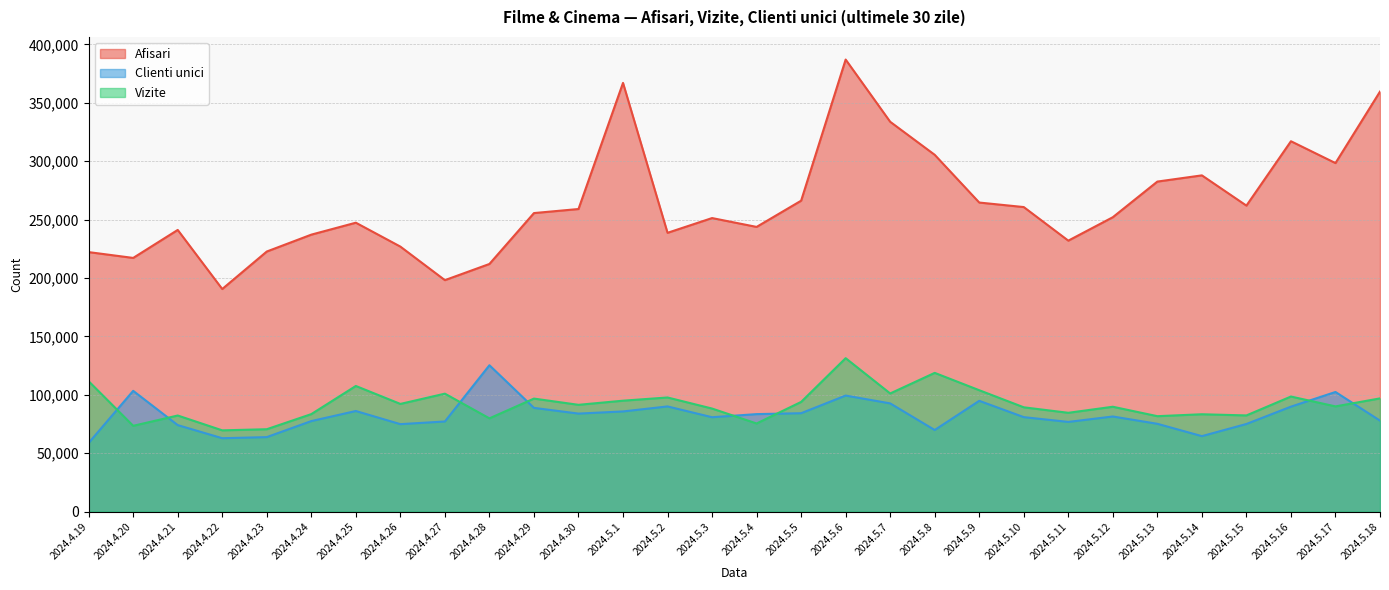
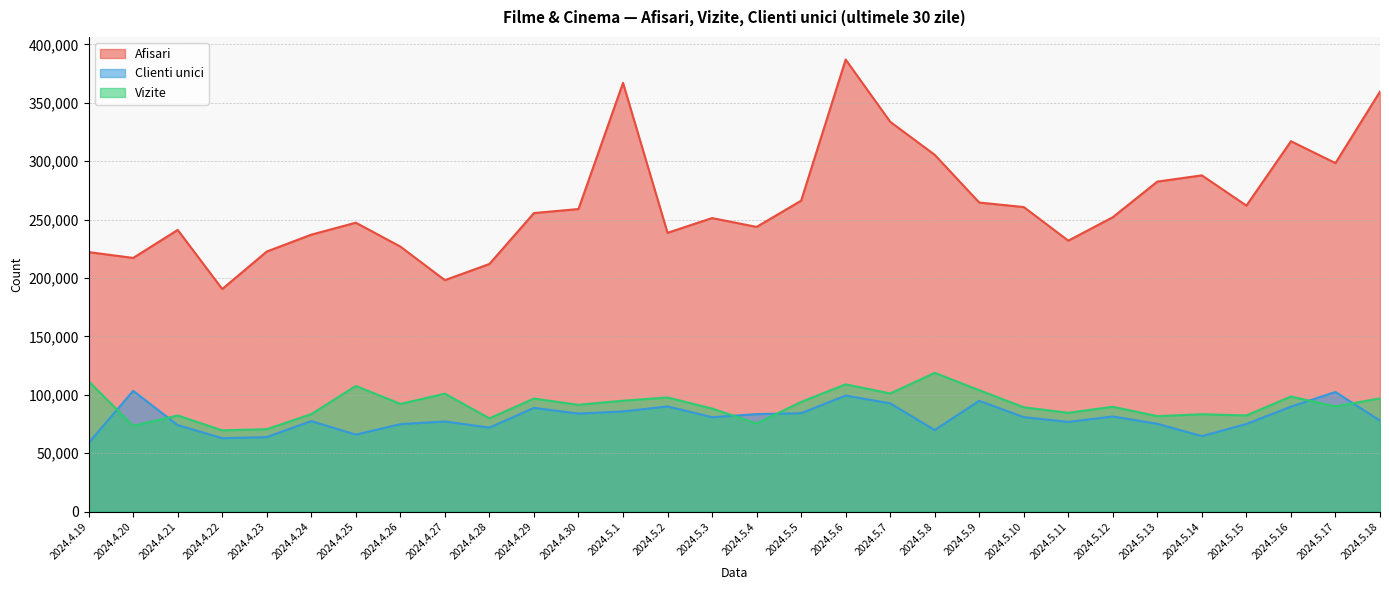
Clienti unici, 2024.4.25: 86,000 -> 66,000
Clienti unici, 2024.4.28: 125,000 -> 72,000
Vizite, 2024.5.6: 131,000 -> 109,000
